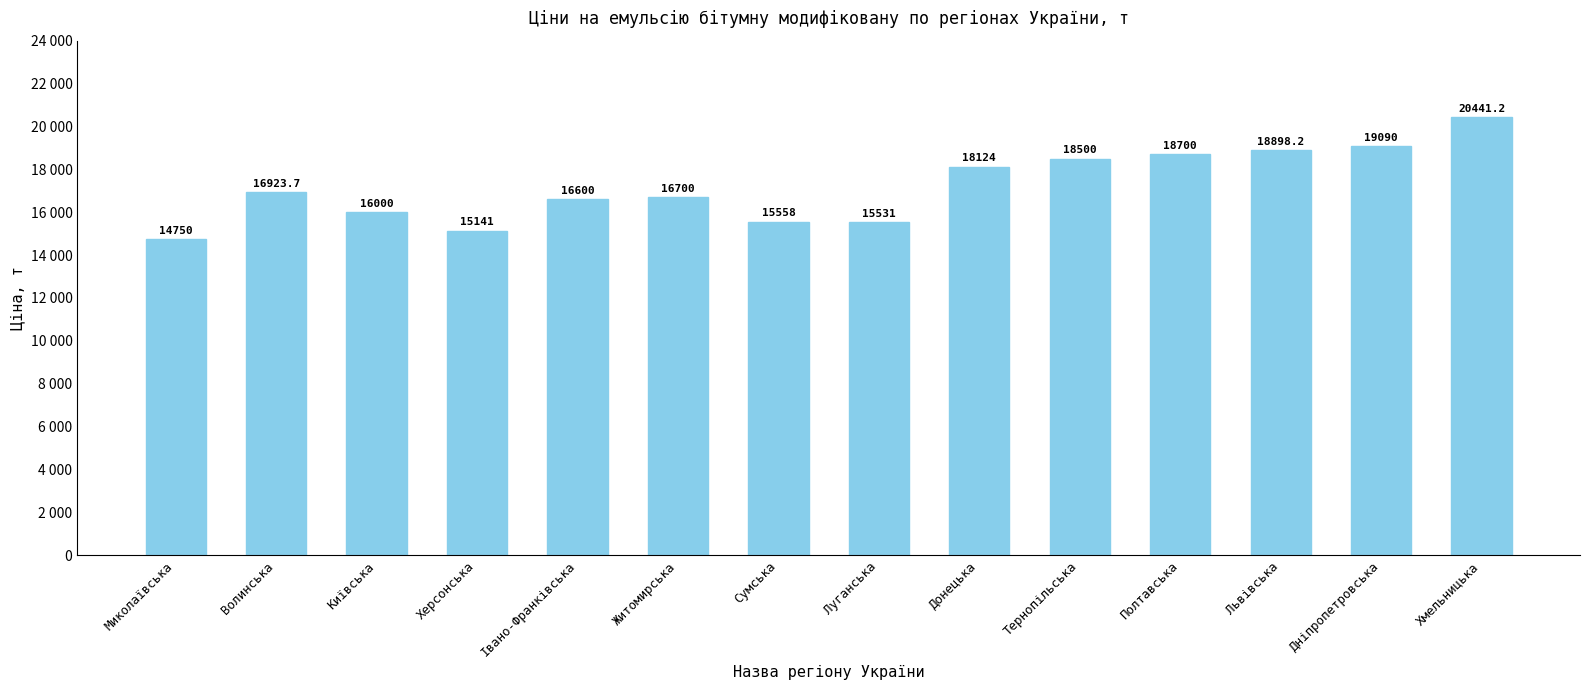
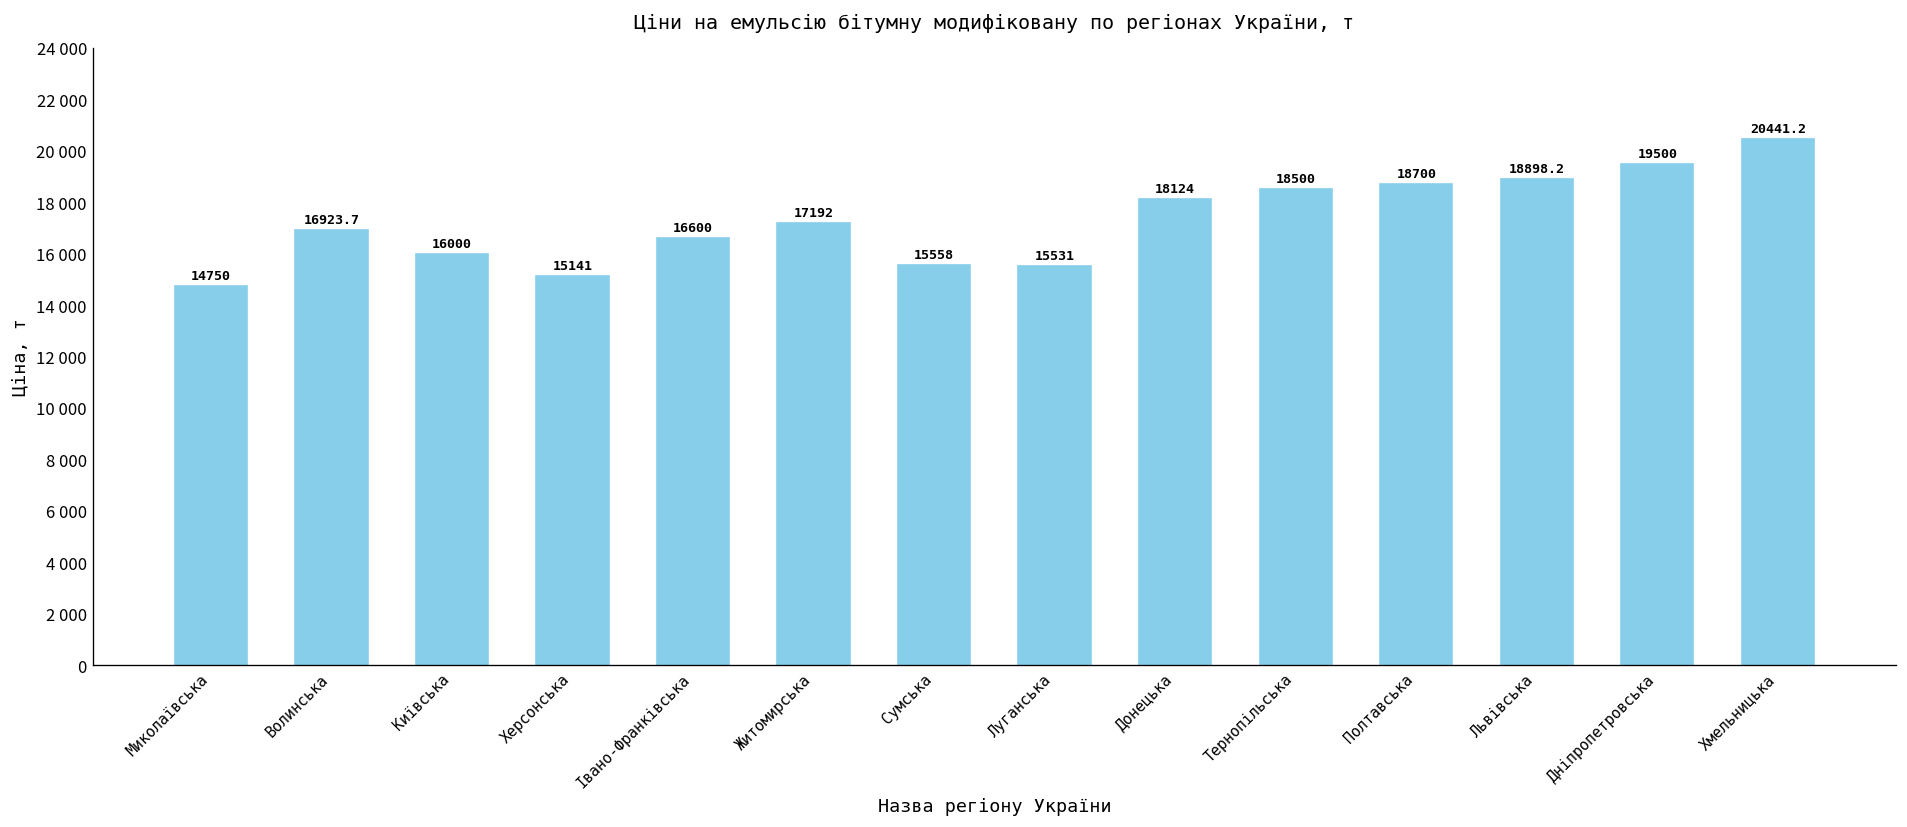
Житомирська: 16700 -> 17192
Дніпропетровська: 19090 -> 19500
